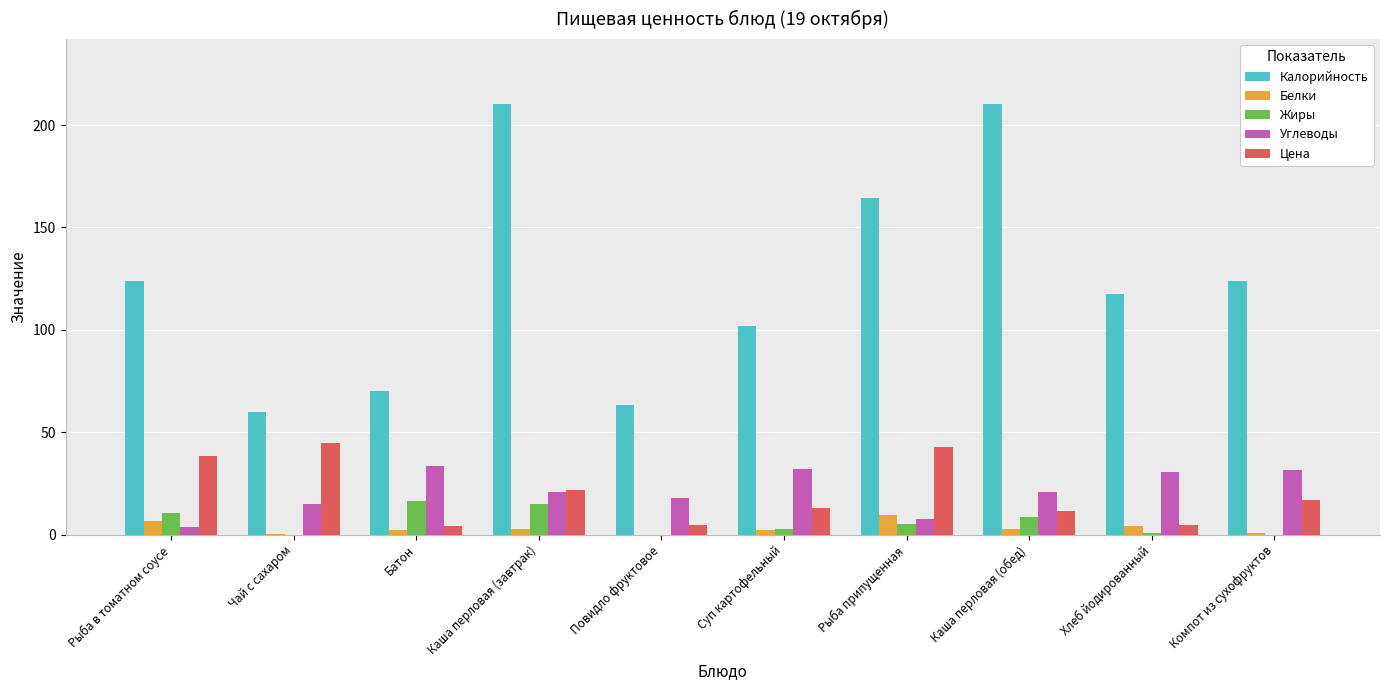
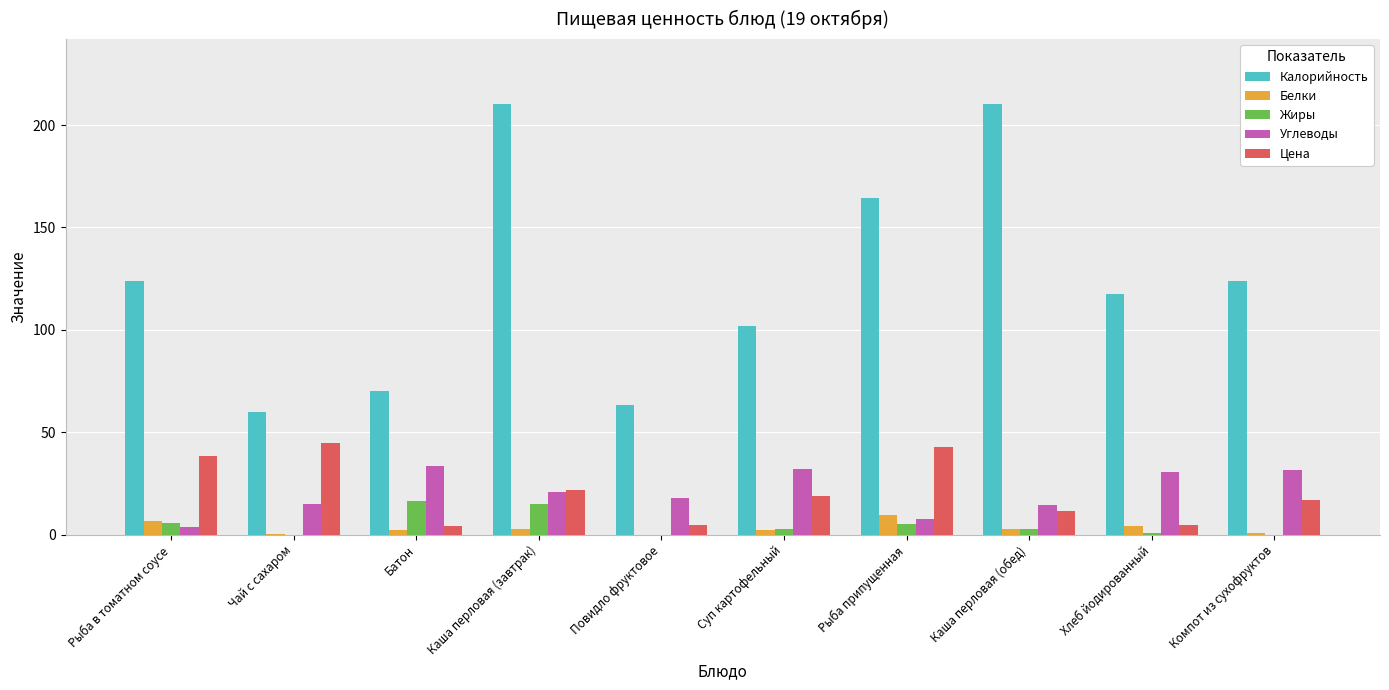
Жиры, Рыба в томатном соусе: 10 -> 6
Цена, Суп картофельный: 13 -> 19
Жиры, Каша перловая (обед): 8 -> 3
Углеводы, Каша перловая (обед): 21 -> 15
